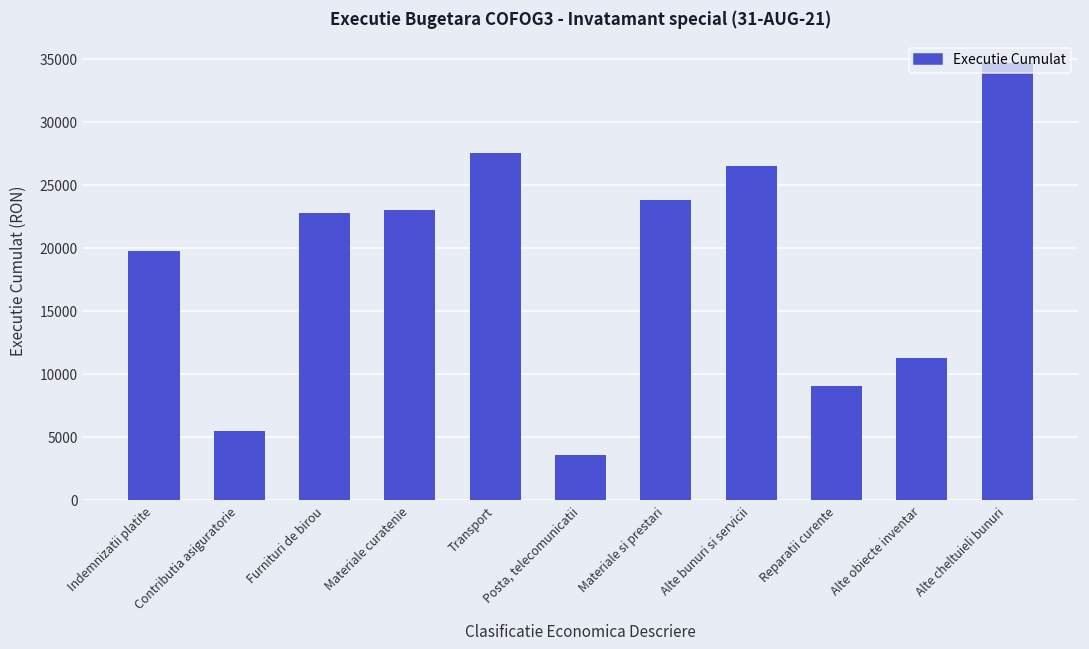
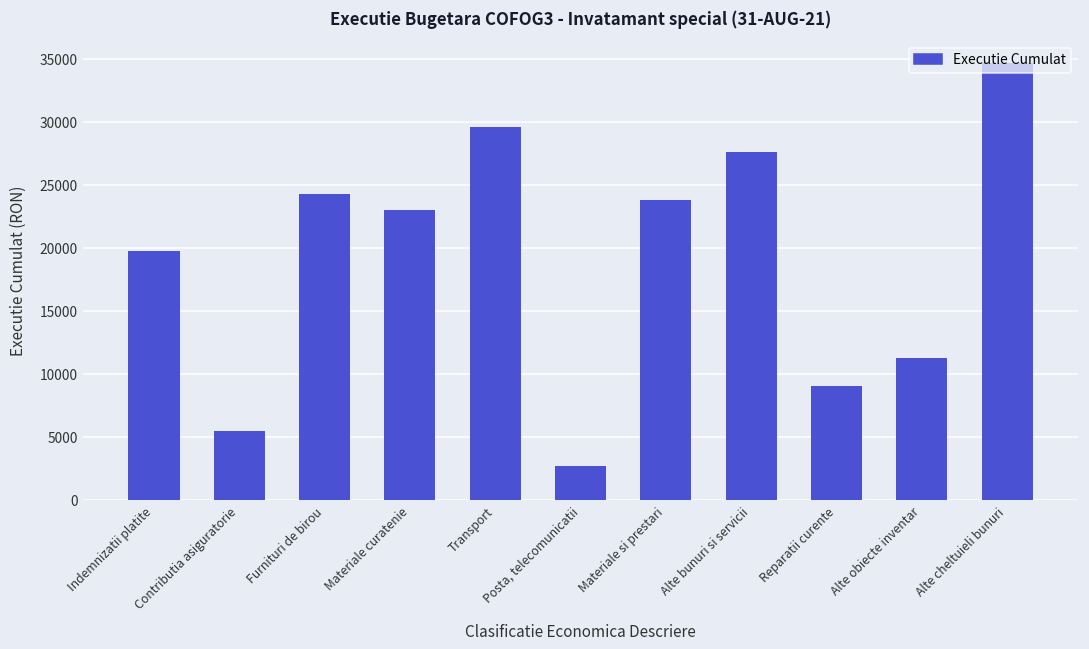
Furnituri de birou: 22800 -> 24300
Transport: 27600 -> 29600
Posta, telecomunicatii: 3600 -> 2800
Alte bunuri si servicii: 26600 -> 27600
